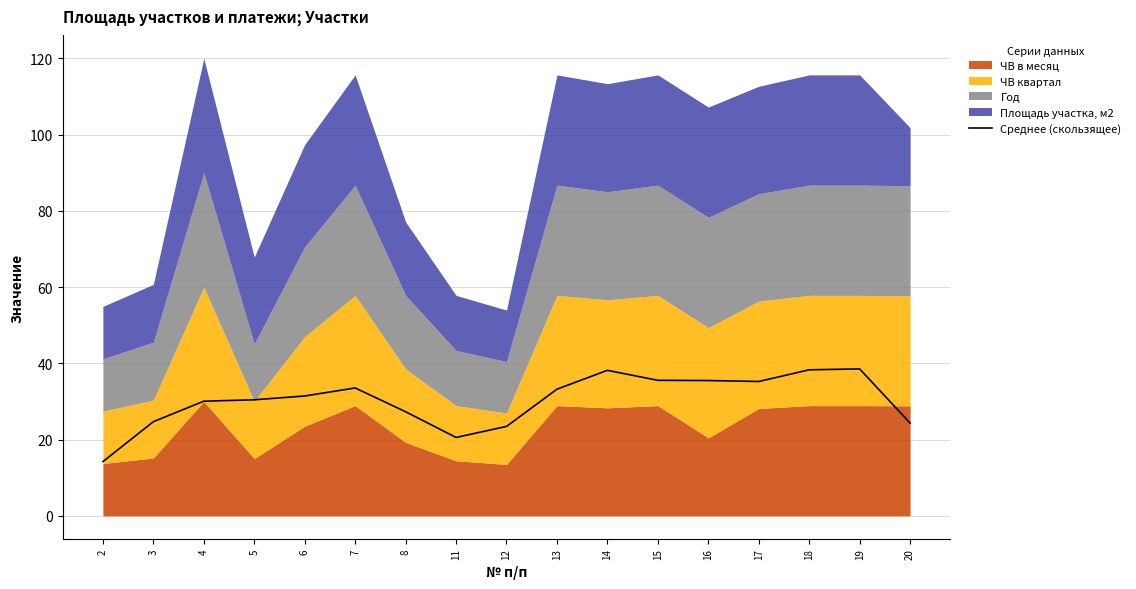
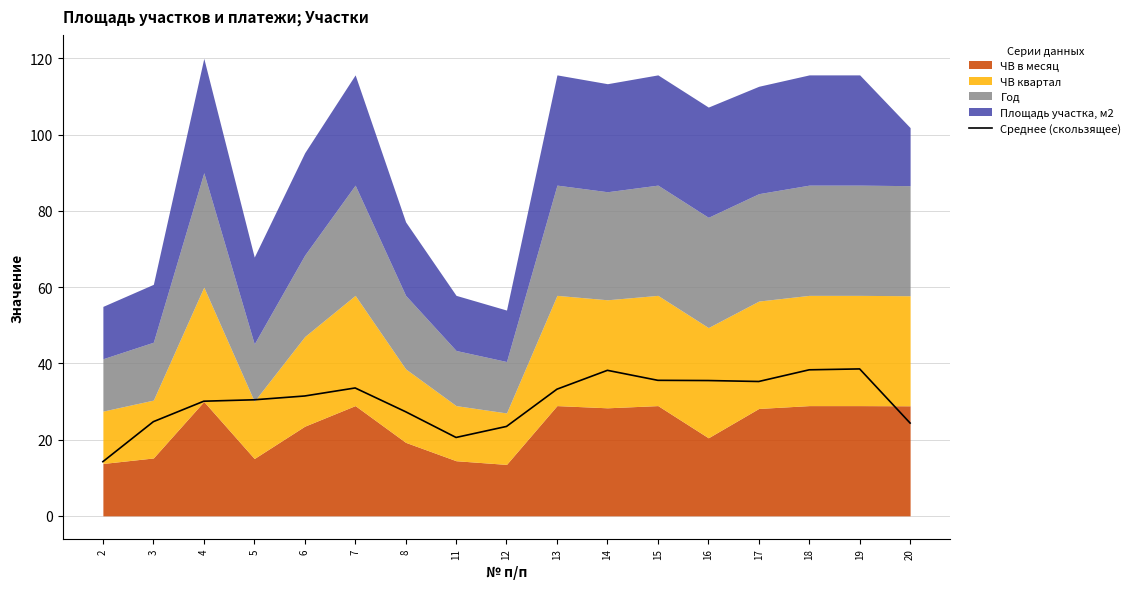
Год, 6: 24 -> 21
